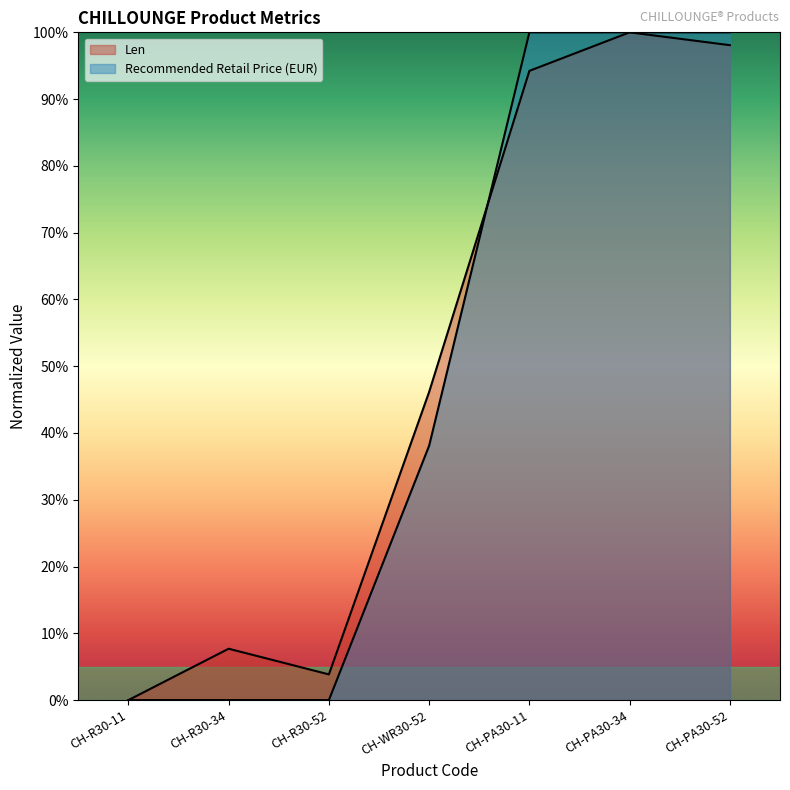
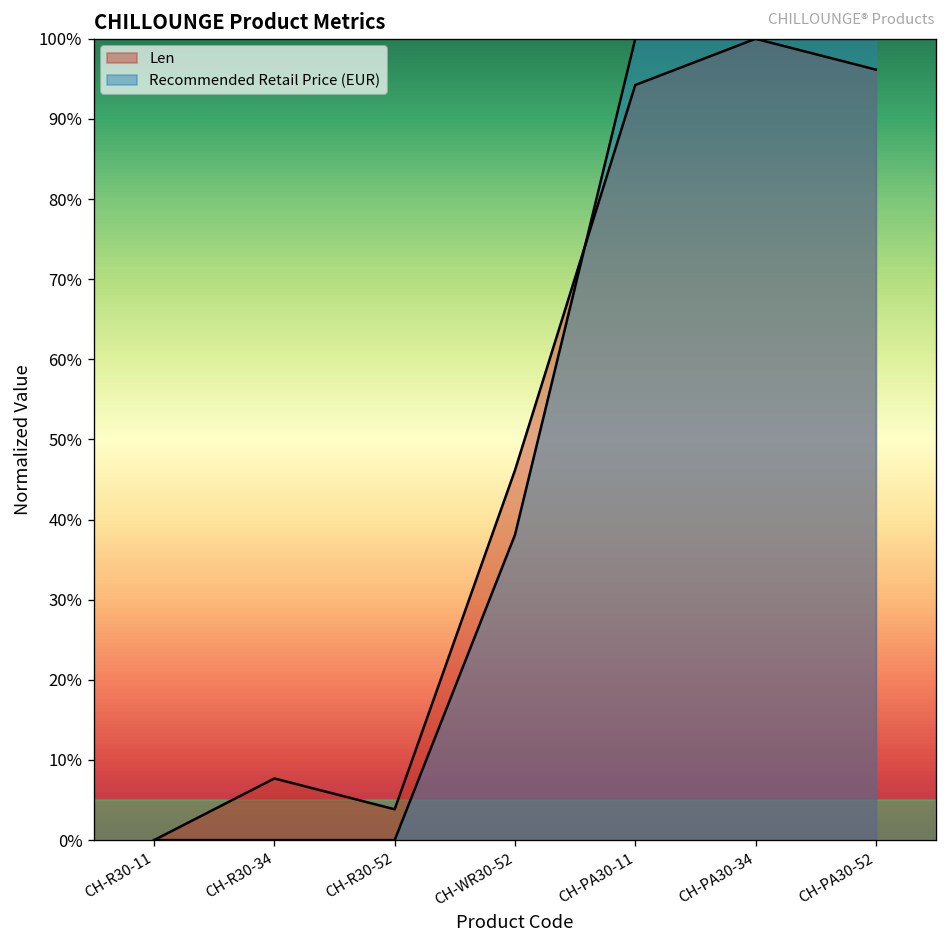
Len, CH-PA30-52: 98% -> 96%
